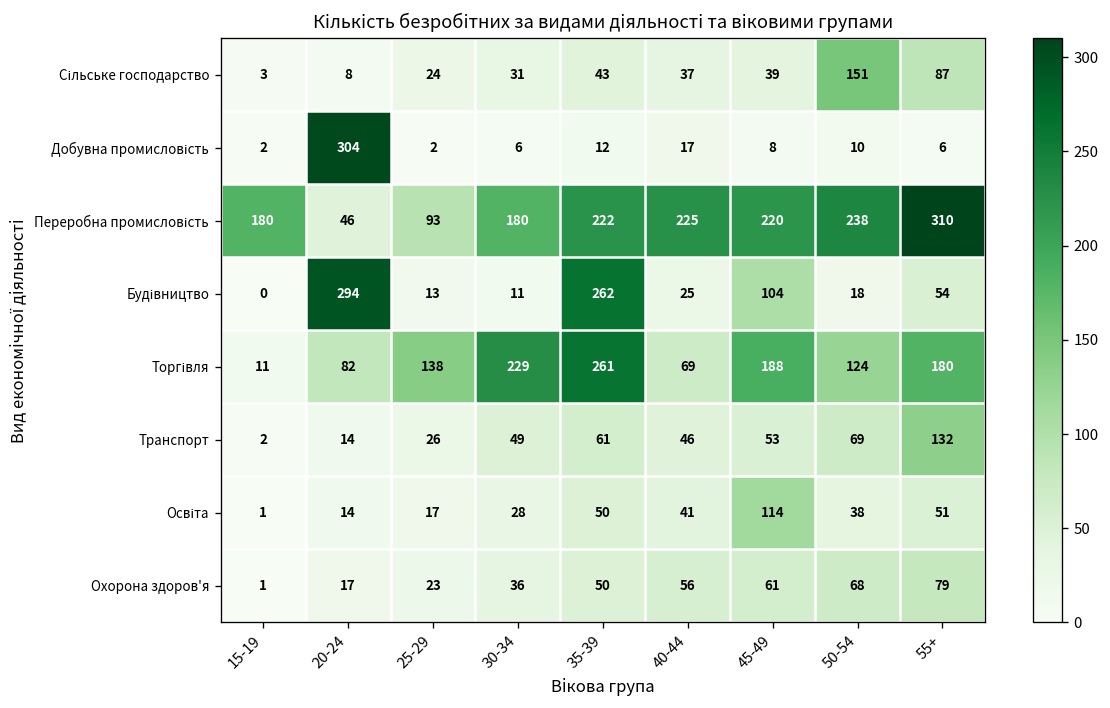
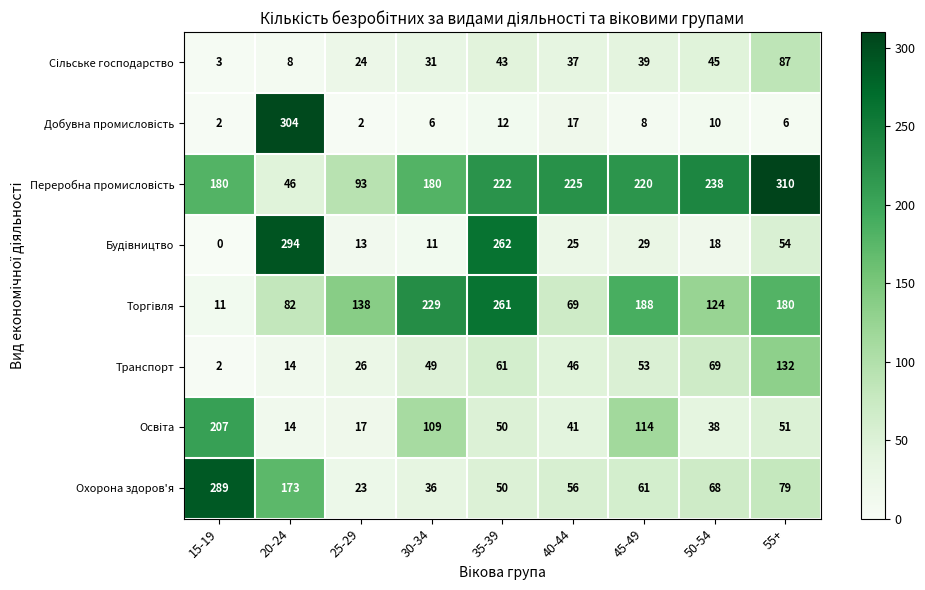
Сільське господарство, 50-54: 151 -> 45
Будівництво, 45-49: 104 -> 29
Освіта, 15-19: 1 -> 207
Освіта, 30-34: 28 -> 109
Охорона здоров'я, 15-19: 1 -> 289
Охорона здоров'я, 20-24: 17 -> 173
